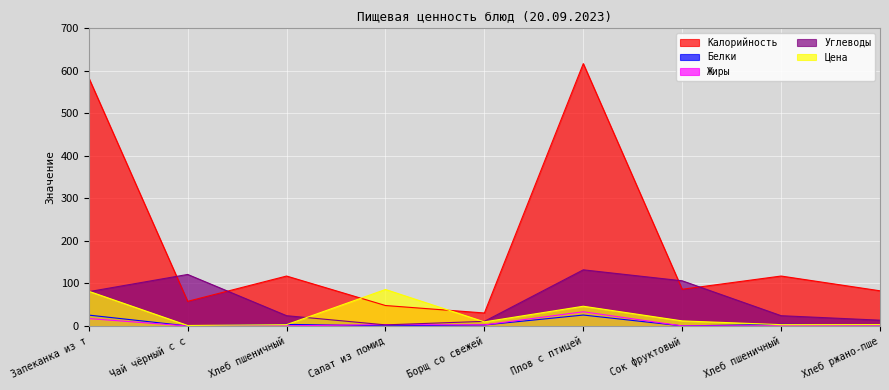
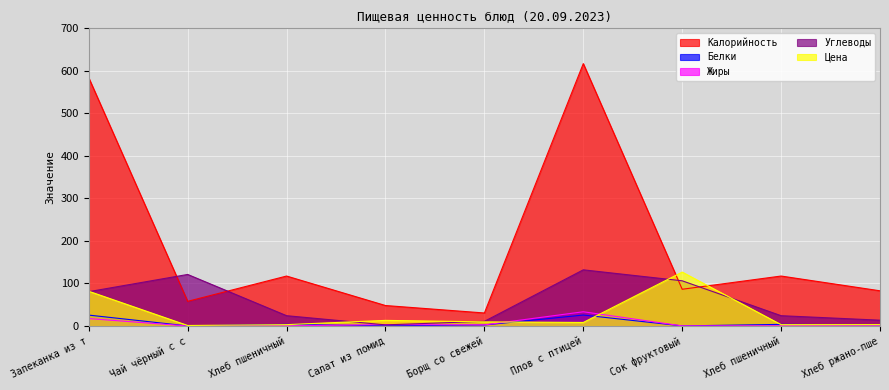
Цена, Салат из помид: 90 -> 10
Цена, Плов с птицей: 50 -> 10
Цена, Сок фруктовый: 10 -> 130
